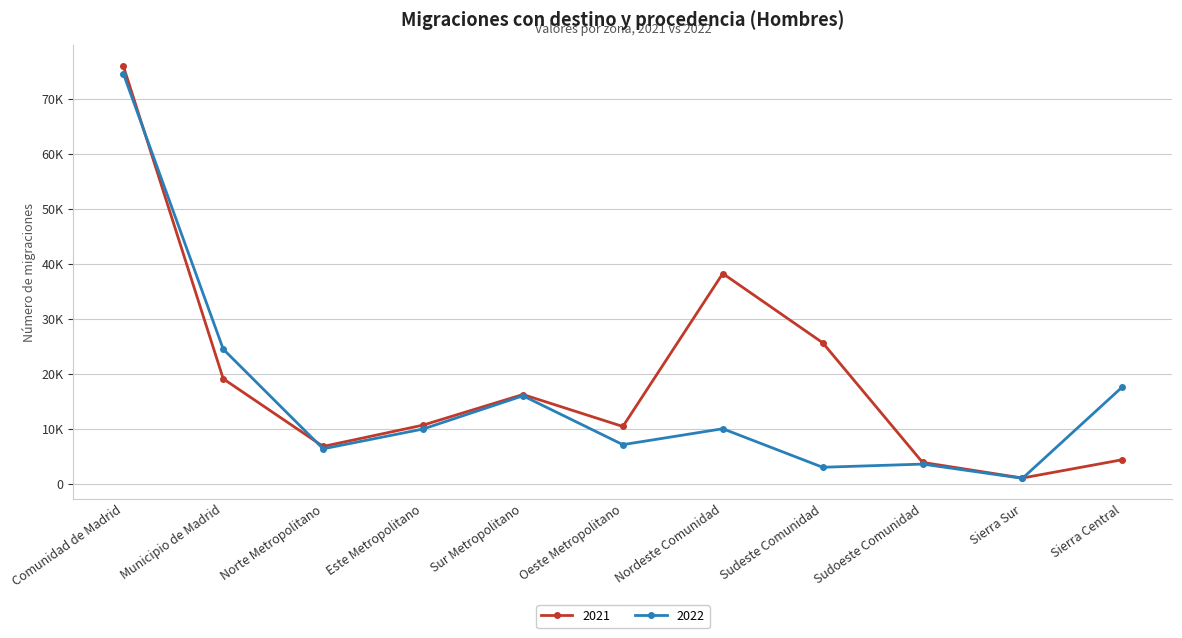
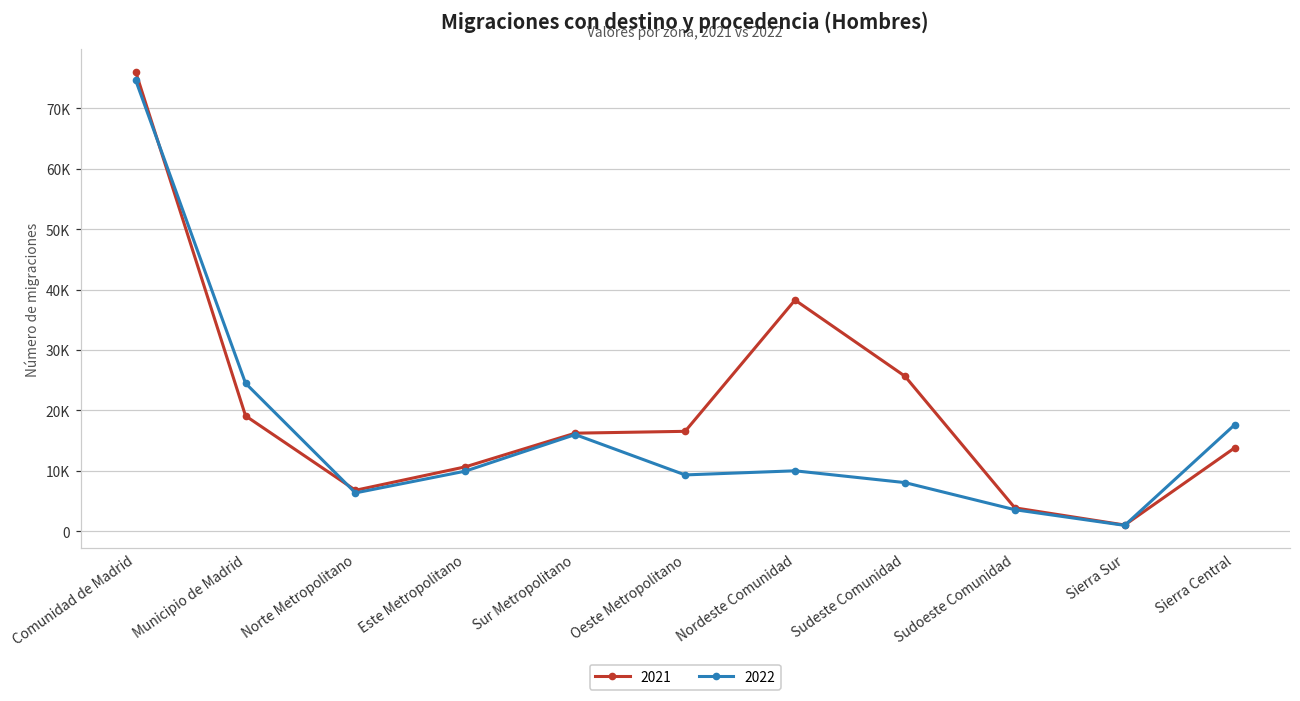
2021, Oeste Metropolitano: 10000 -> 17000
2022, Oeste Metropolitano: 7000 -> 9000
2022, Sudeste Comunidad: 3000 -> 8000
2021, Sierra Central: 4000 -> 14000
